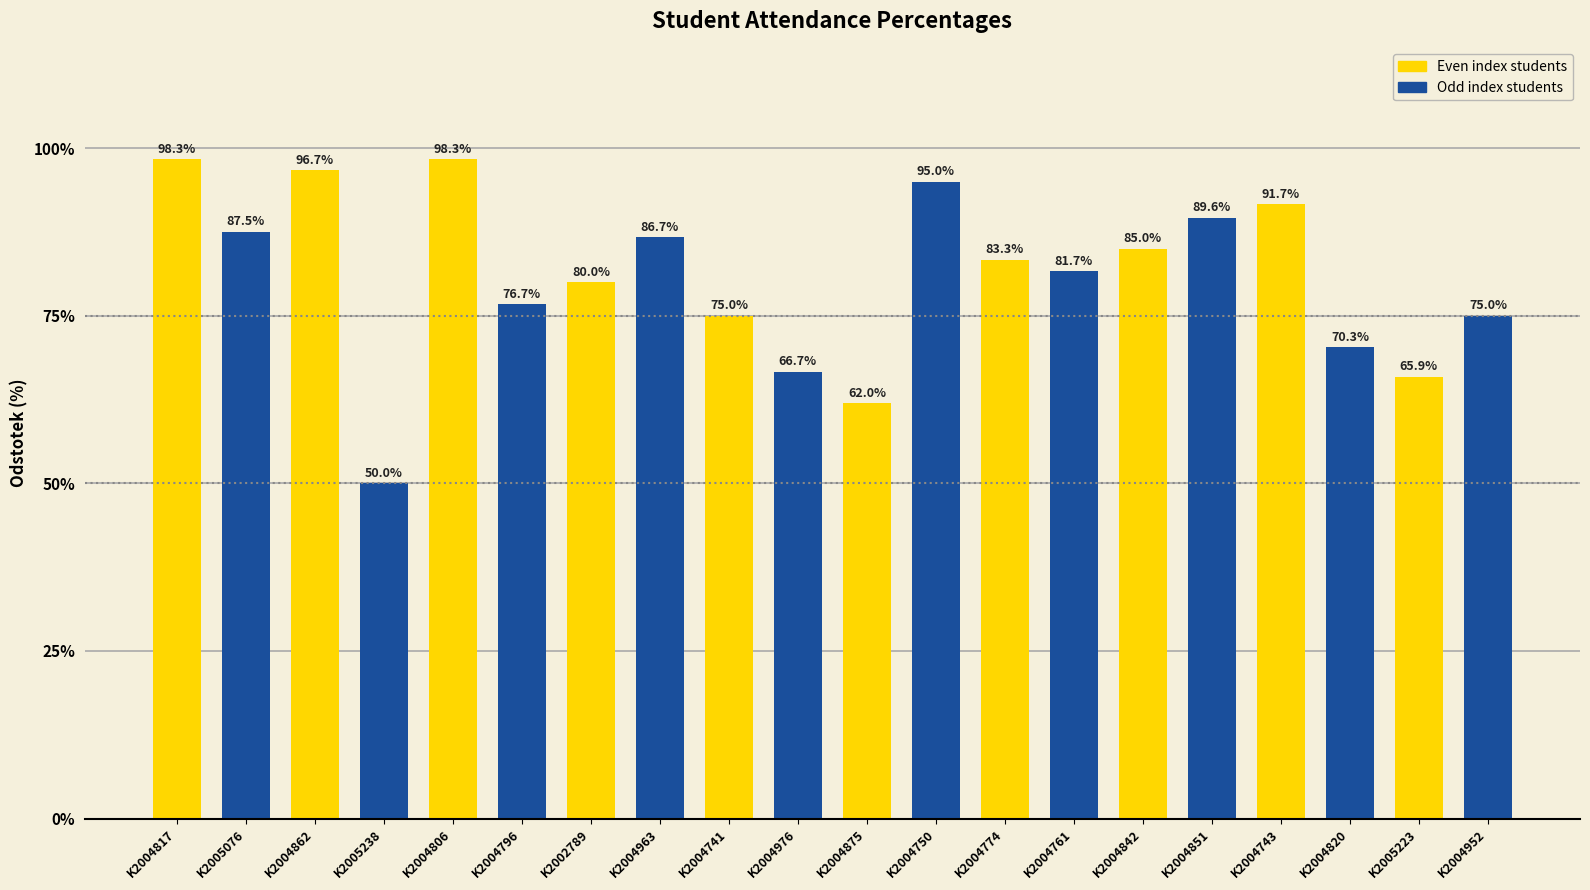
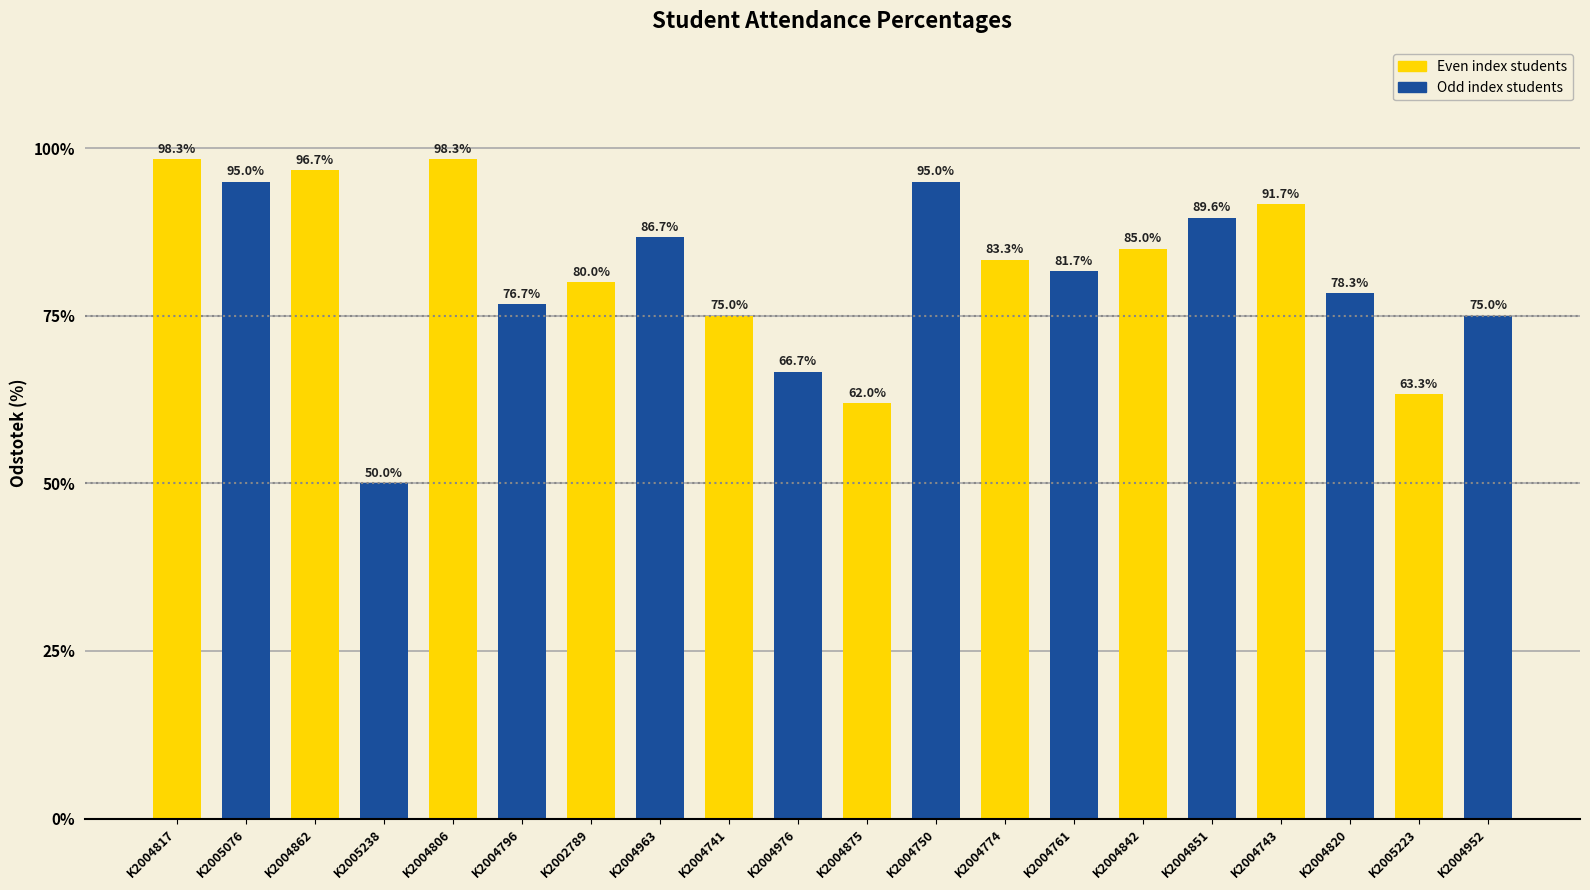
K2005076: 87.5% -> 95.0%
K2004820: 70.3% -> 78.3%
K2005223: 65.9% -> 63.3%
